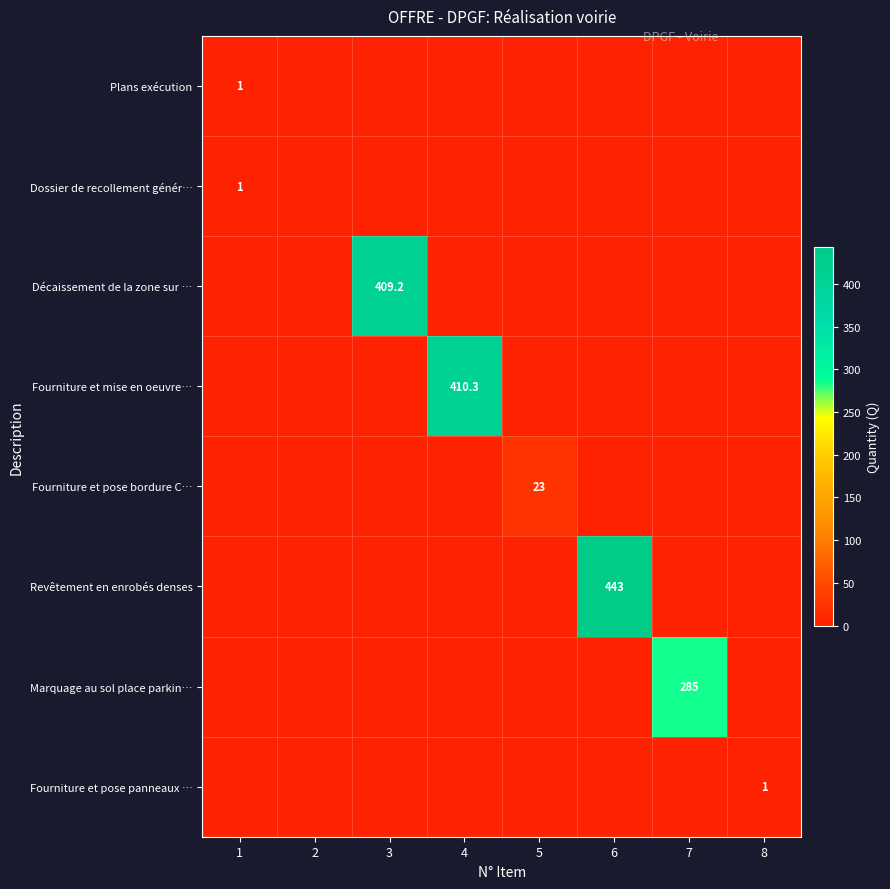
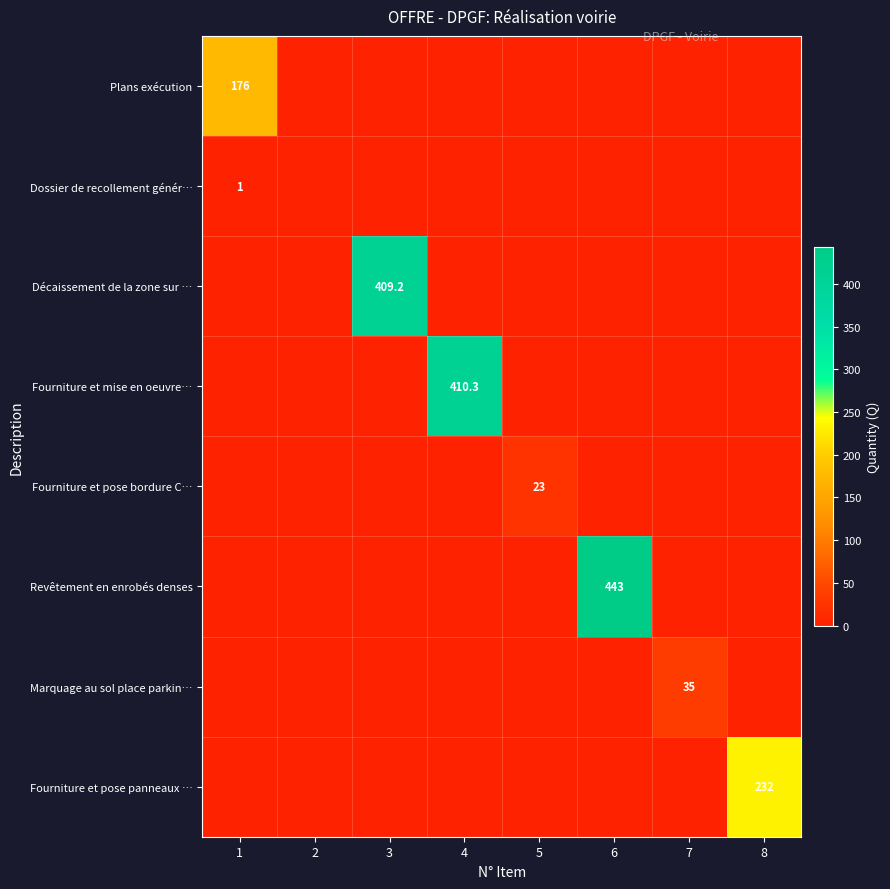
Plans exécution, 1: 1 -> 176
Marquage au sol place parkin…, 7: 285 -> 35
Fourniture et pose panneaux …, 8: 1 -> 232
